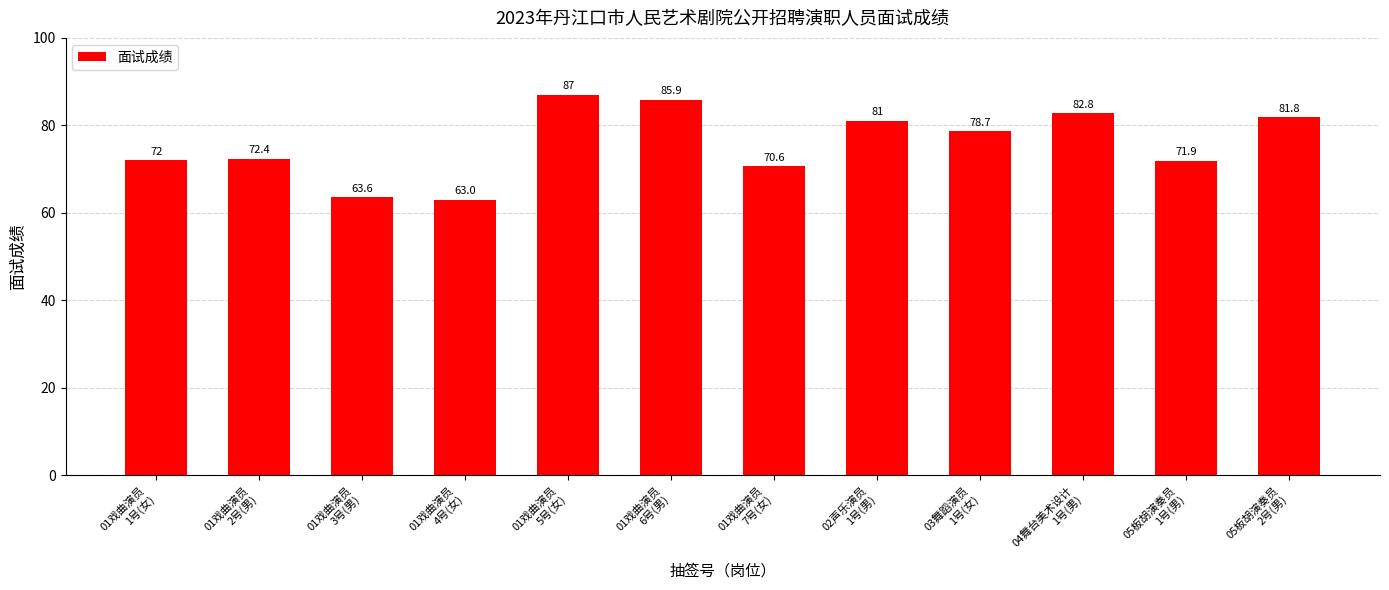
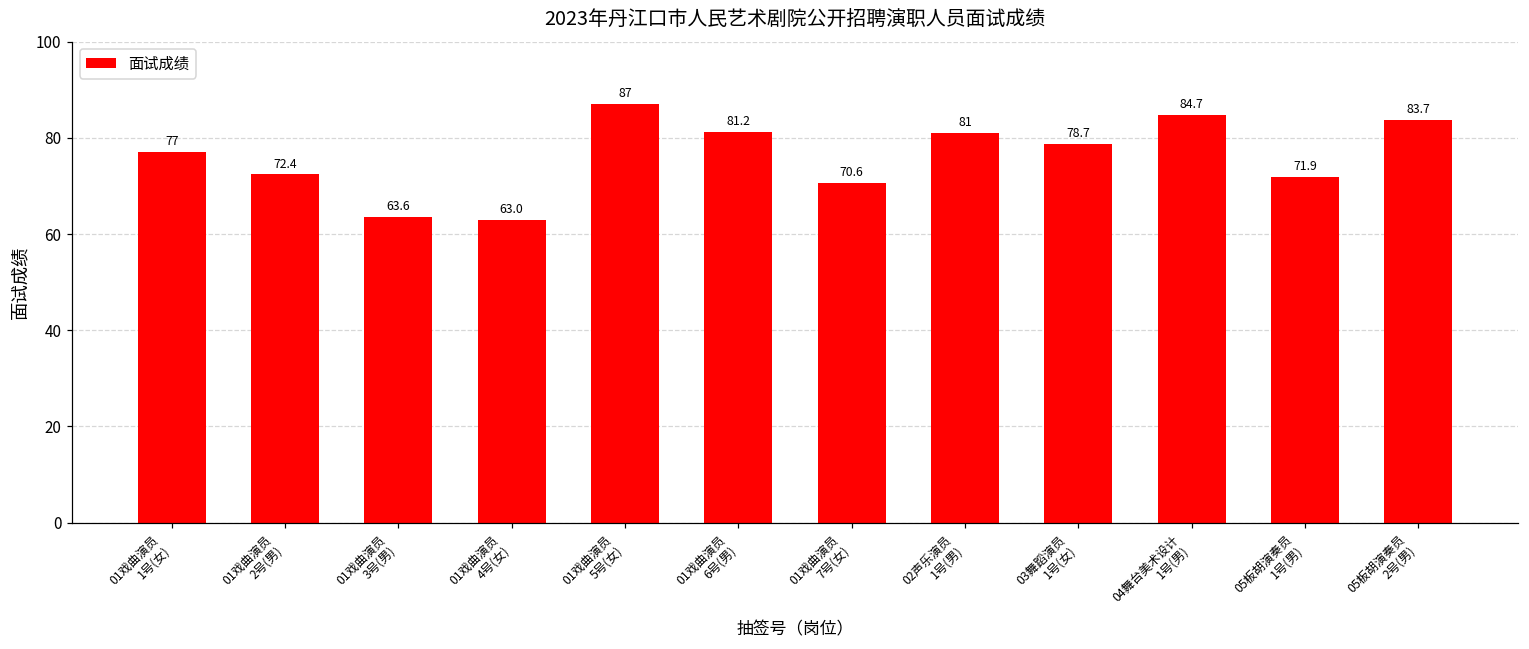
01戏曲演员 1号(女): 72 -> 77
01戏曲演员 6号(男): 85.9 -> 81.2
04舞台美术设计 1号(男): 82.8 -> 84.7
05板胡演奏员 2号(男): 81.8 -> 83.7
